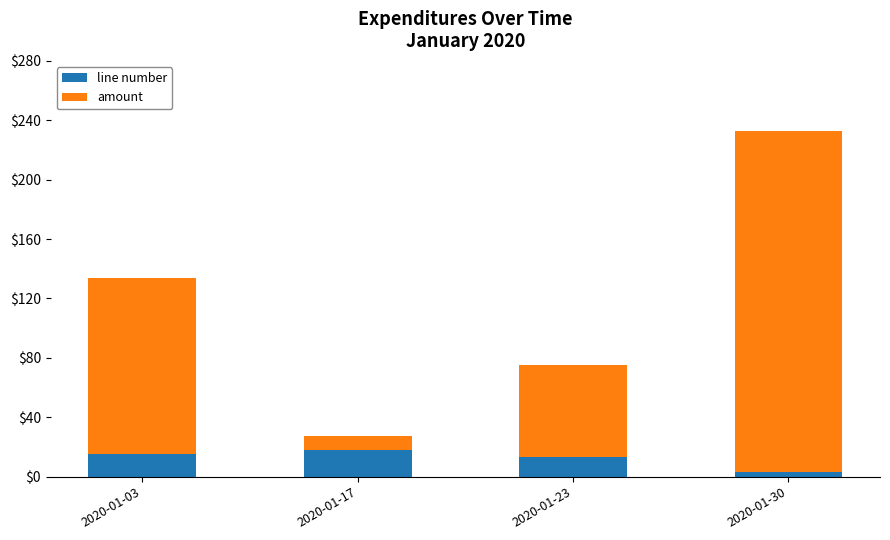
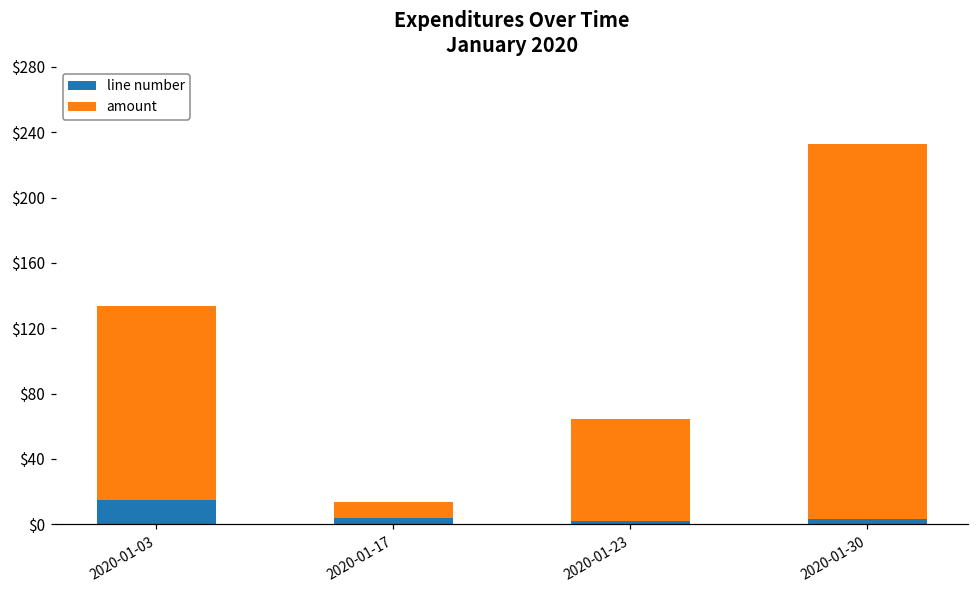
line number, 2020-01-17: $18 -> $4
line number, 2020-01-23: $13 -> $2
